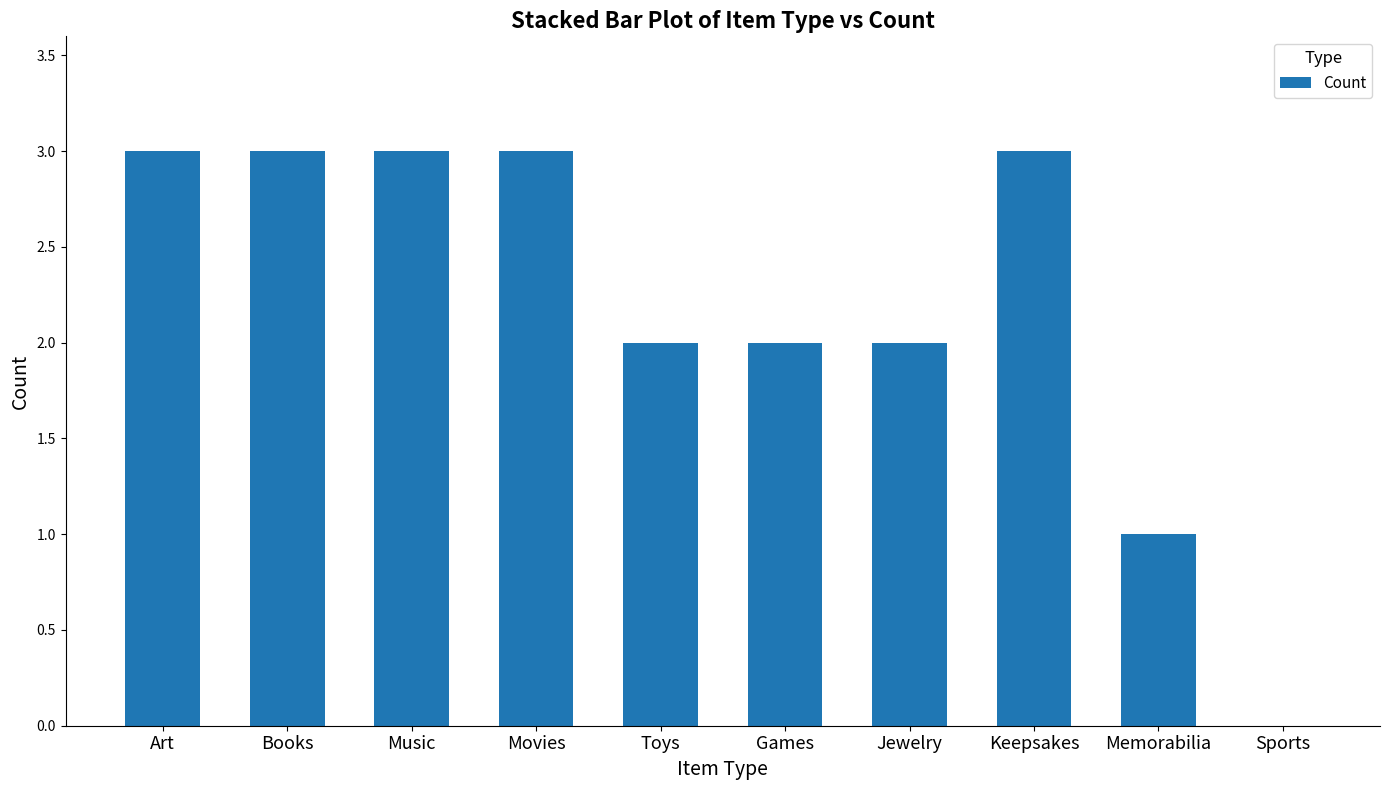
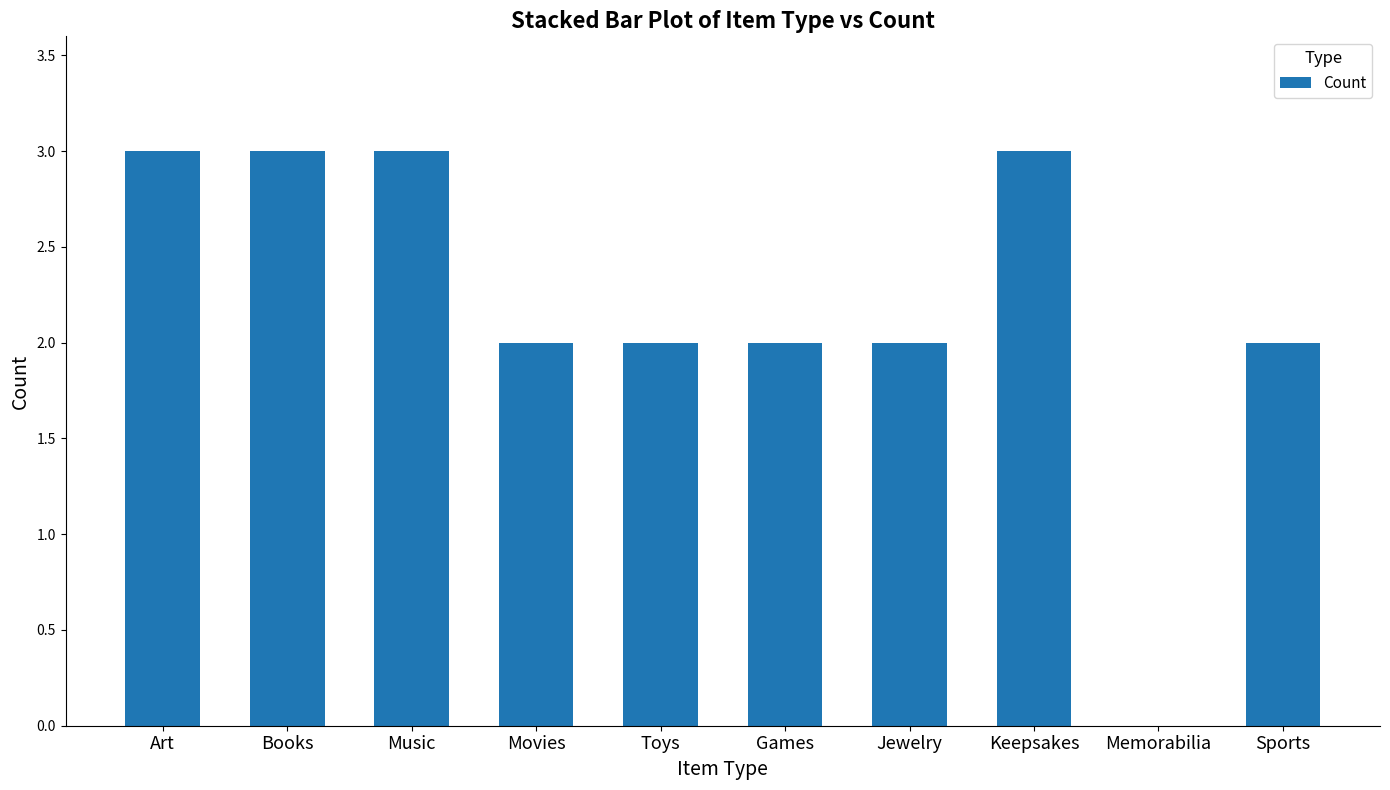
Movies: 3 -> 2
Memorabilia: 1 -> 0
Sports: 0 -> 2
